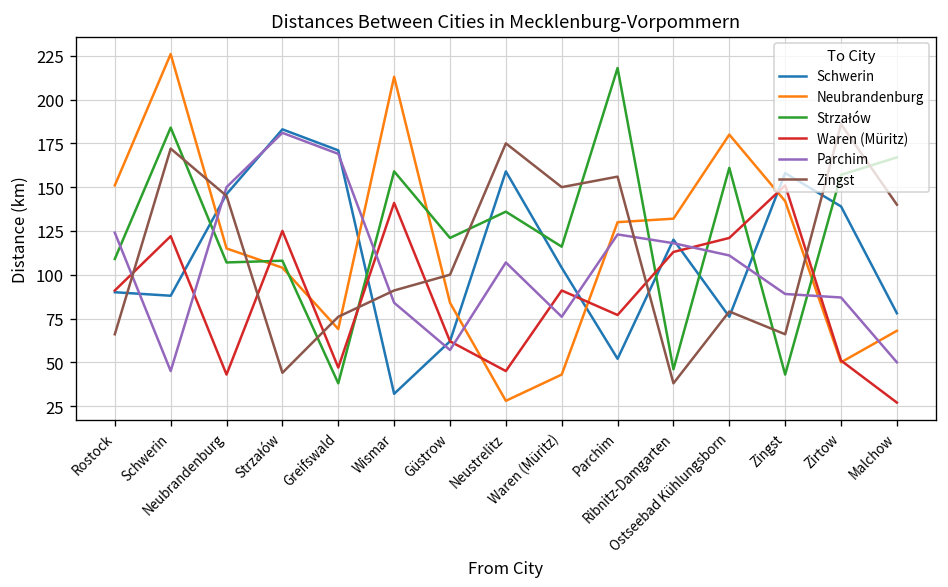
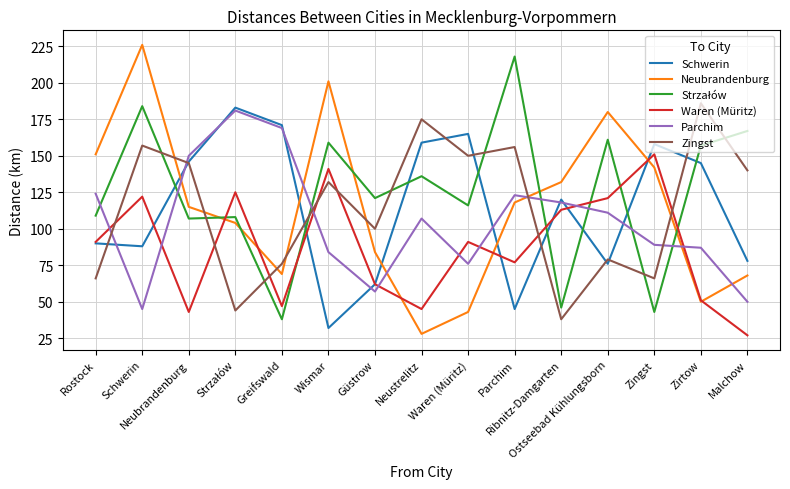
Zingst, Schwerin: 172 -> 157
Neubrandenburg, Wismar: 213 -> 201
Zingst, Wismar: 91 -> 132
Schwerin, Waren (Müritz): 104 -> 165
Schwerin, Parchim: 52 -> 45
Neubrandenburg, Parchim: 130 -> 118
Schwerin, Zirtow: 139 -> 145
